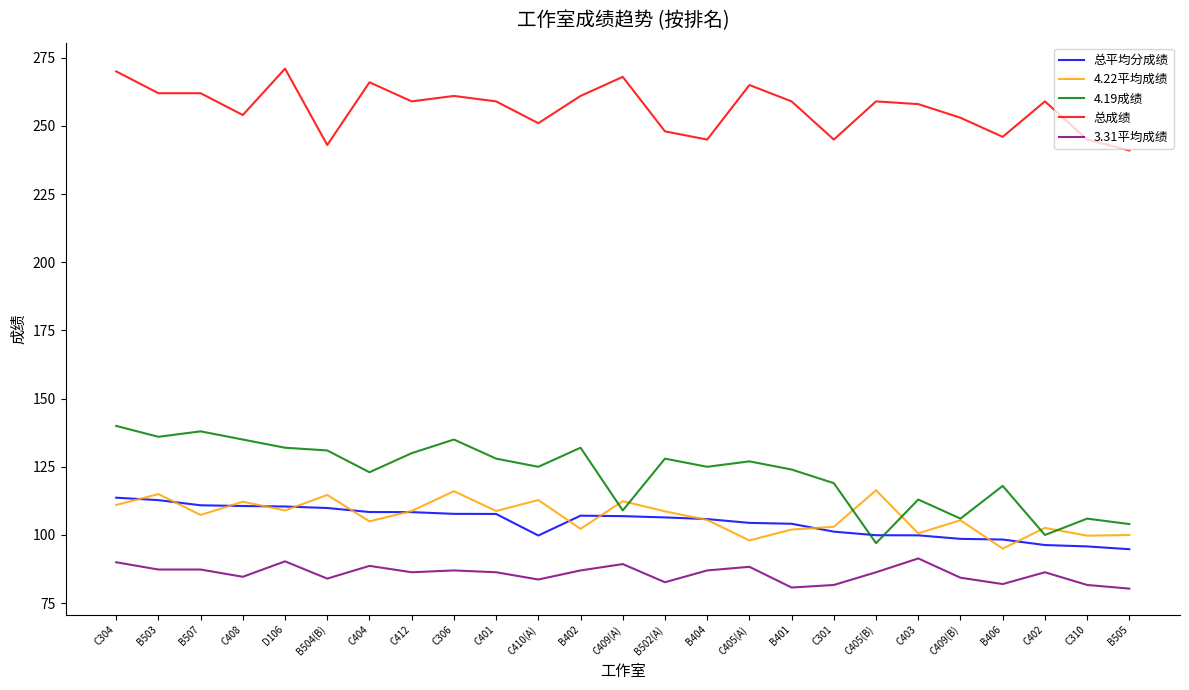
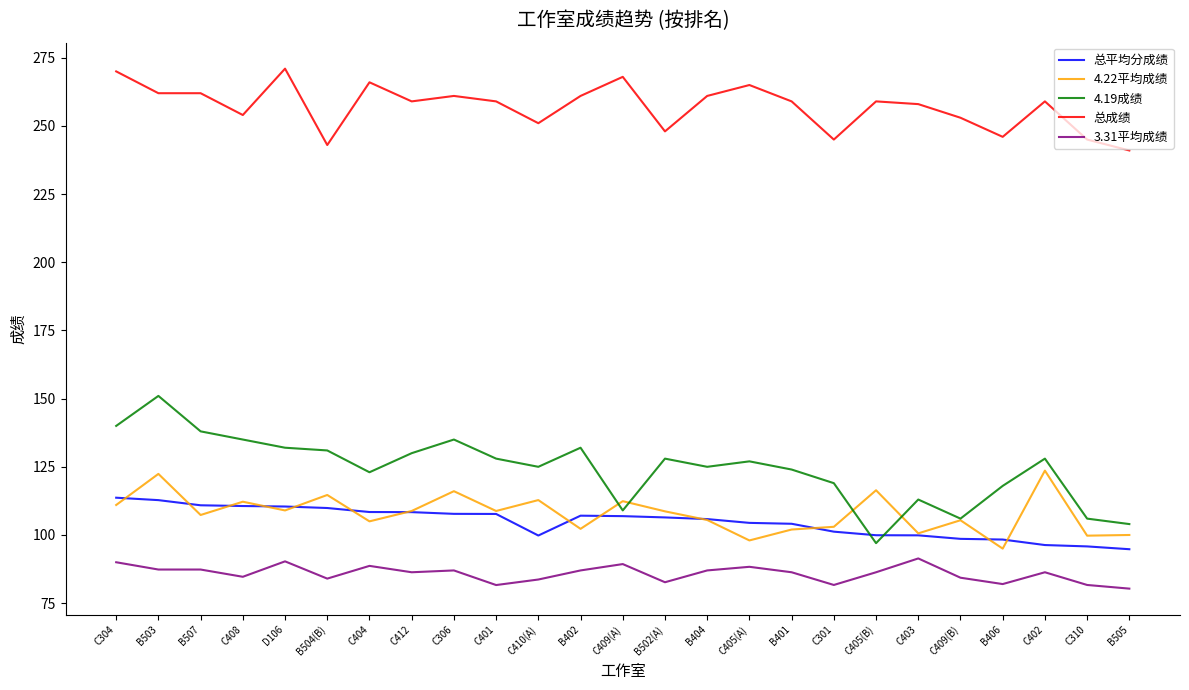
4.22平均成绩, B503: 115 -> 122
4.19成绩, B503: 136 -> 151
3.31平均成绩, C401: 86 -> 82
总成绩, B404: 245 -> 261
3.31平均成绩, B401: 81 -> 86
4.22平均成绩, C402: 103 -> 124
4.19成绩, C402: 100 -> 128
